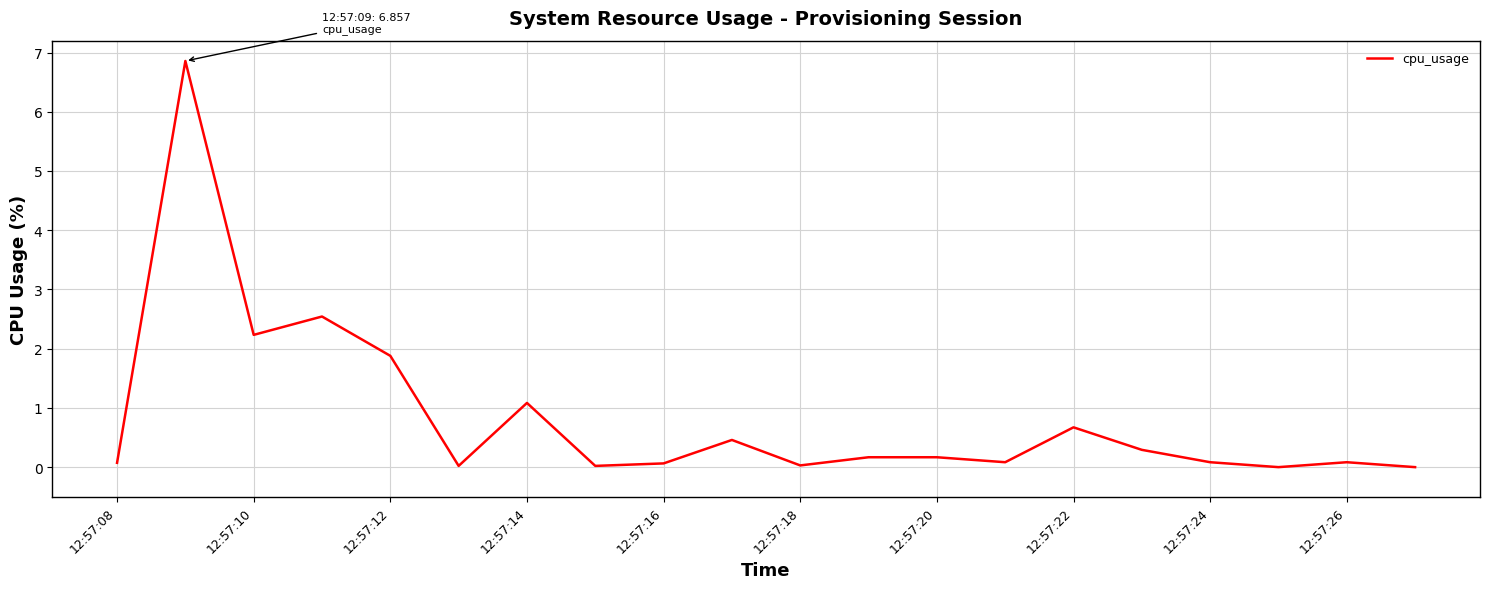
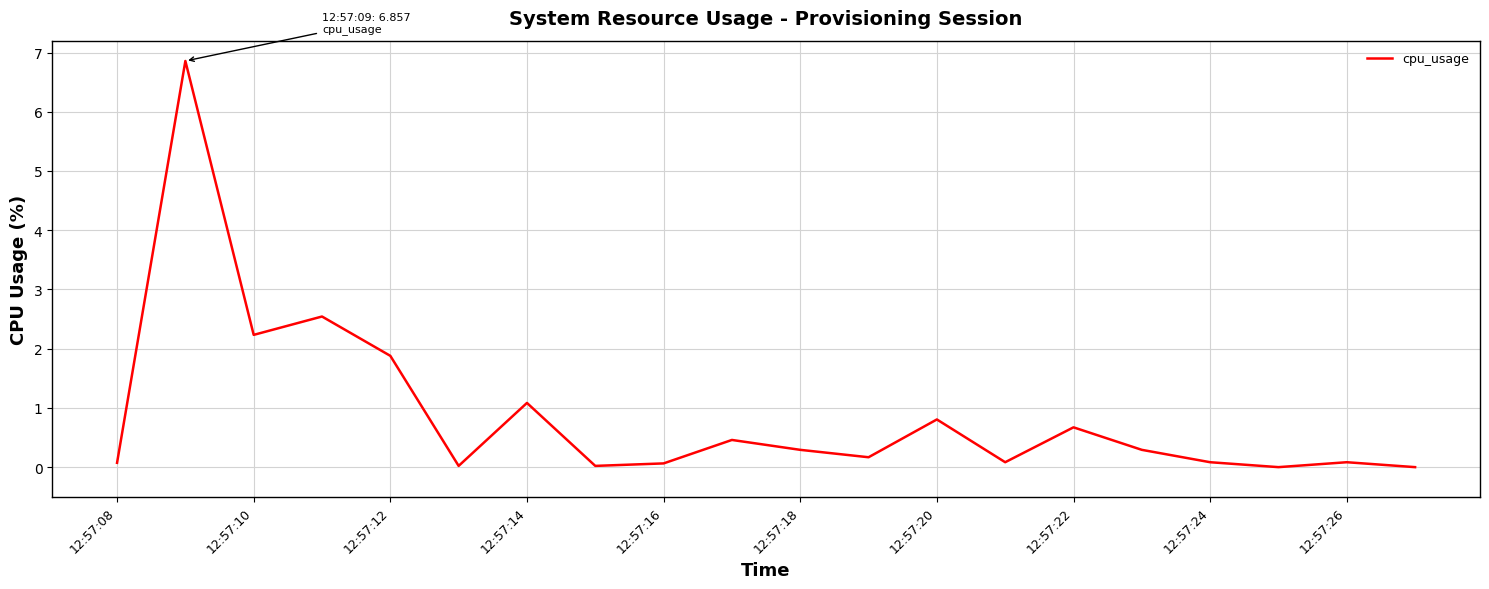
12:57:18: 0.0 -> 0.3
12:57:20: 0.2 -> 0.8
